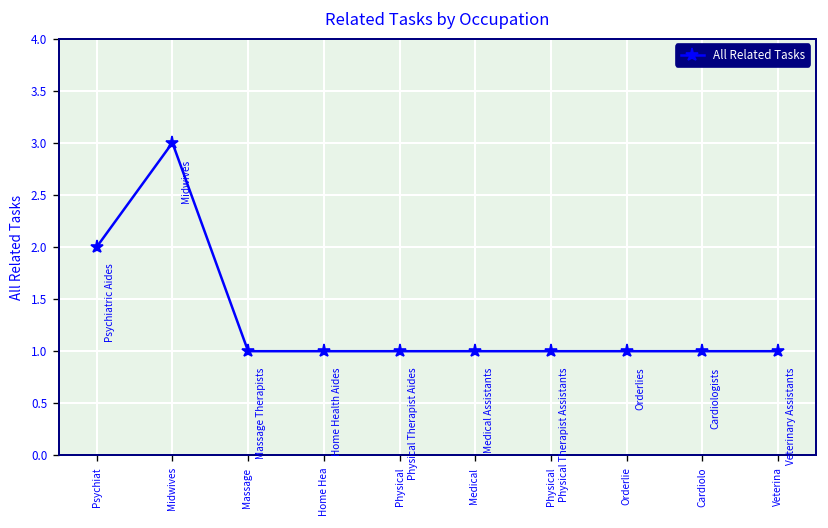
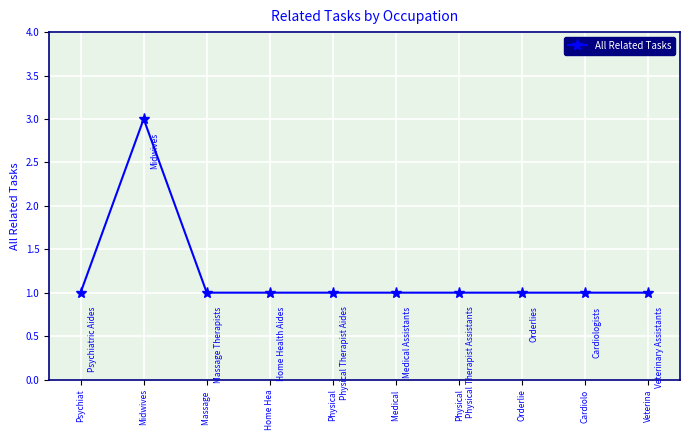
Psychiat: 2 -> 1
